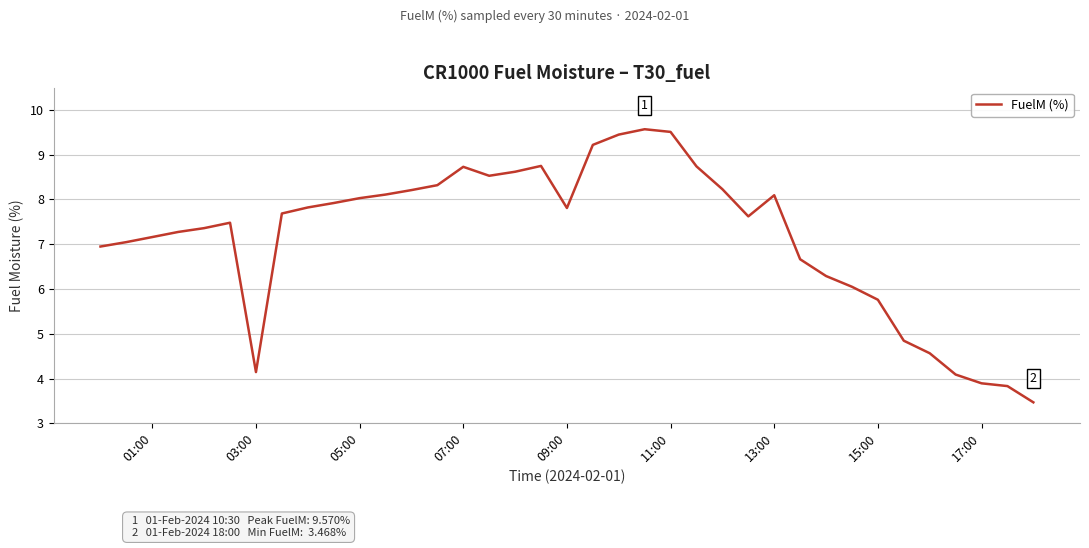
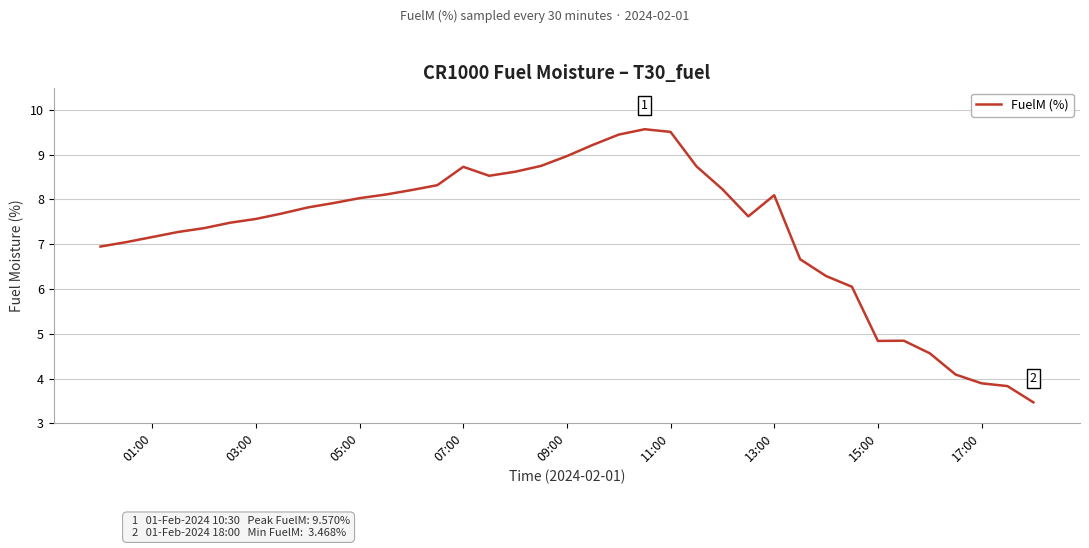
03:00: 4.1 -> 7.6
09:00: 7.8 -> 9.0
15:00: 5.8 -> 4.8
